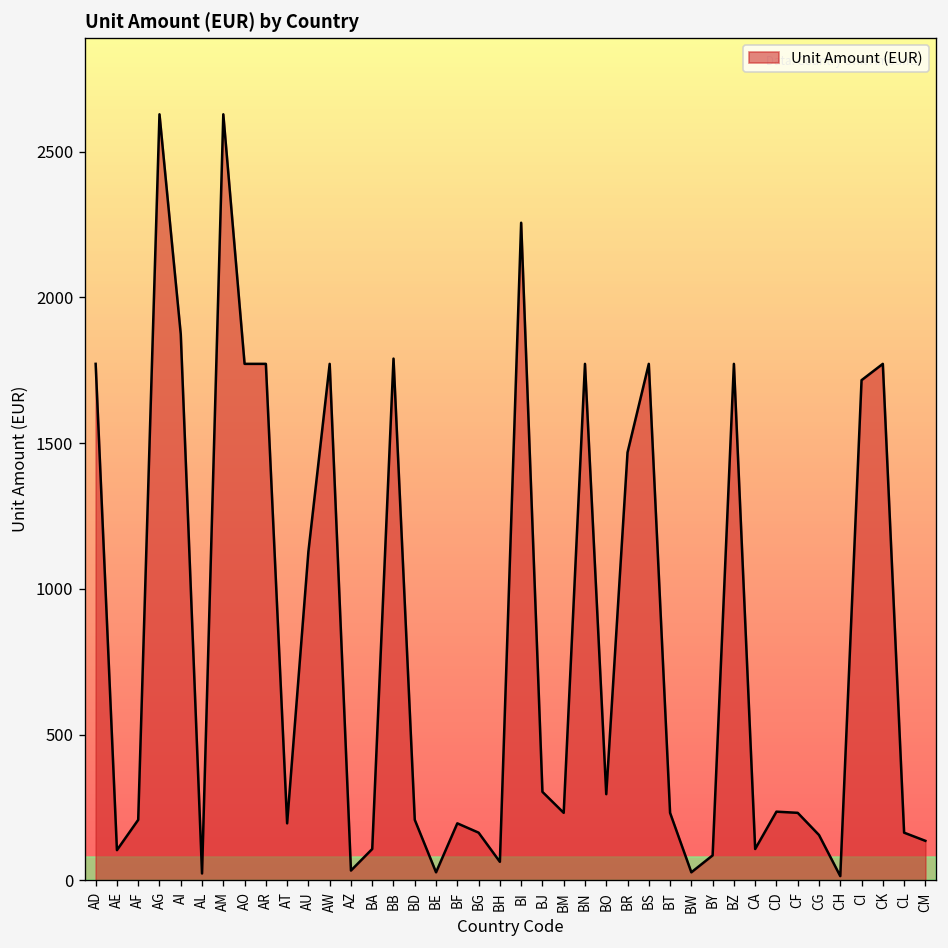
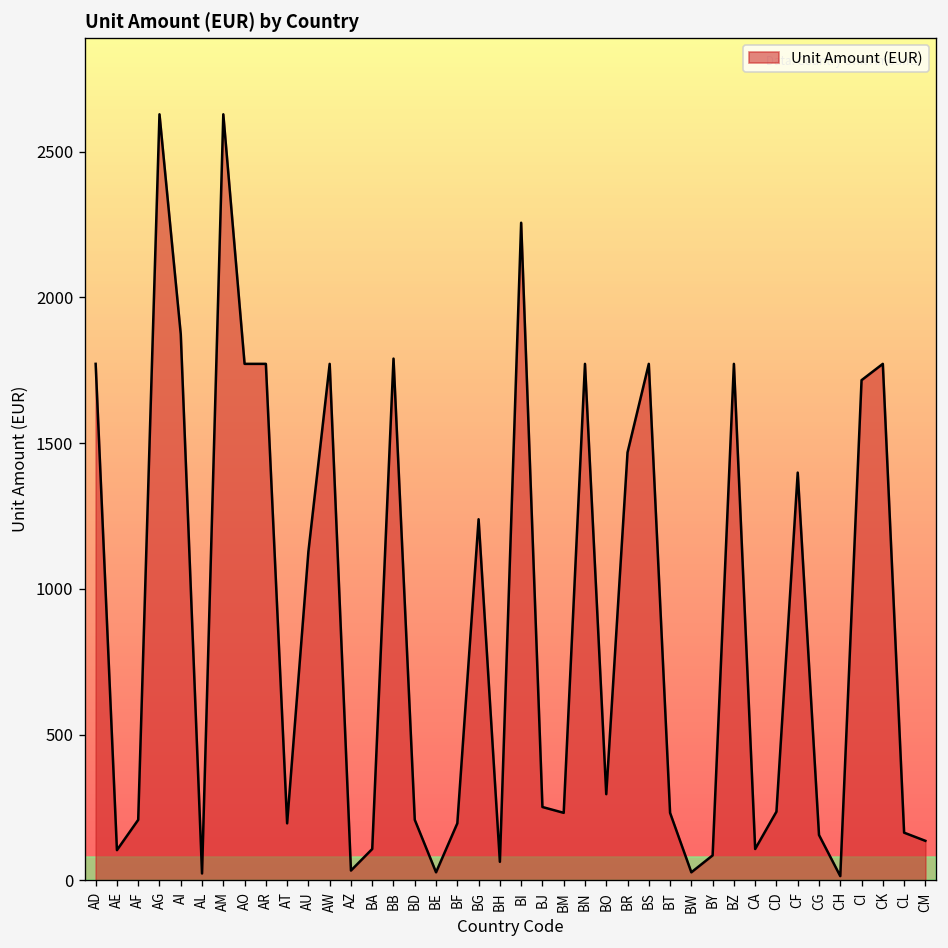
BG: 160 -> 1240
BJ: 300 -> 250
CF: 230 -> 1400
